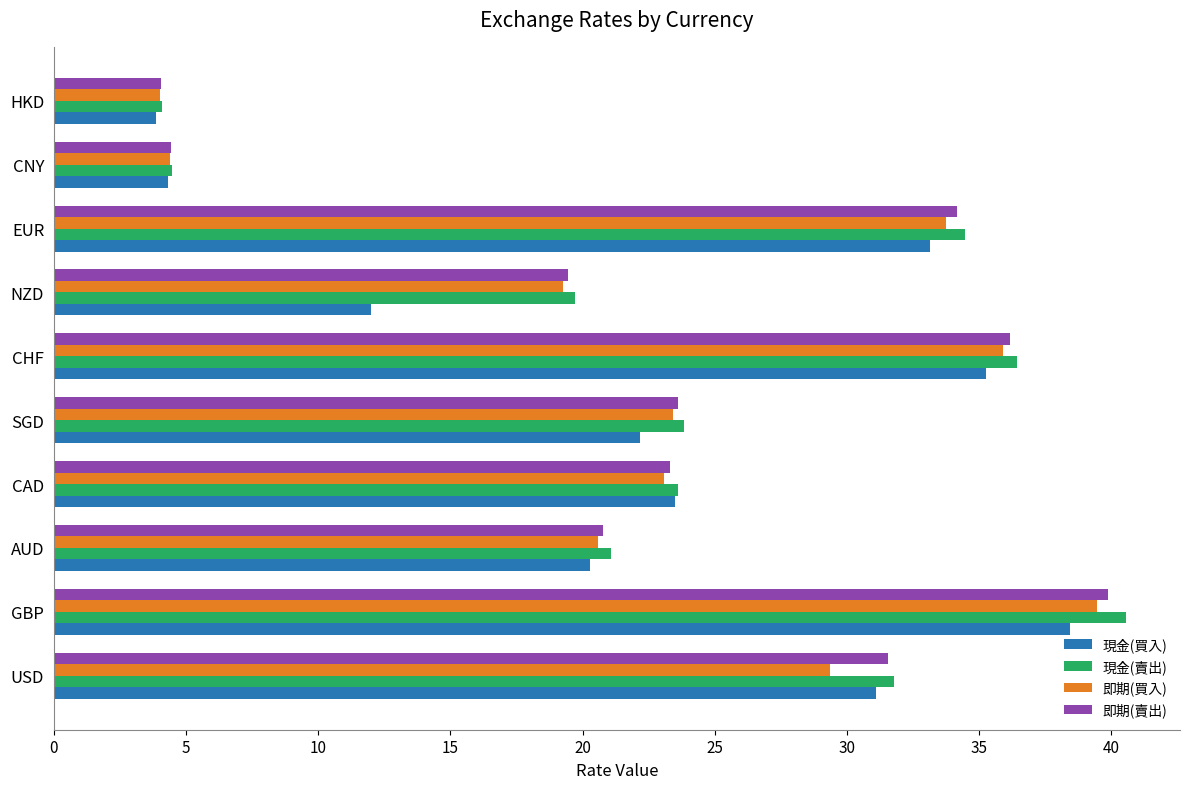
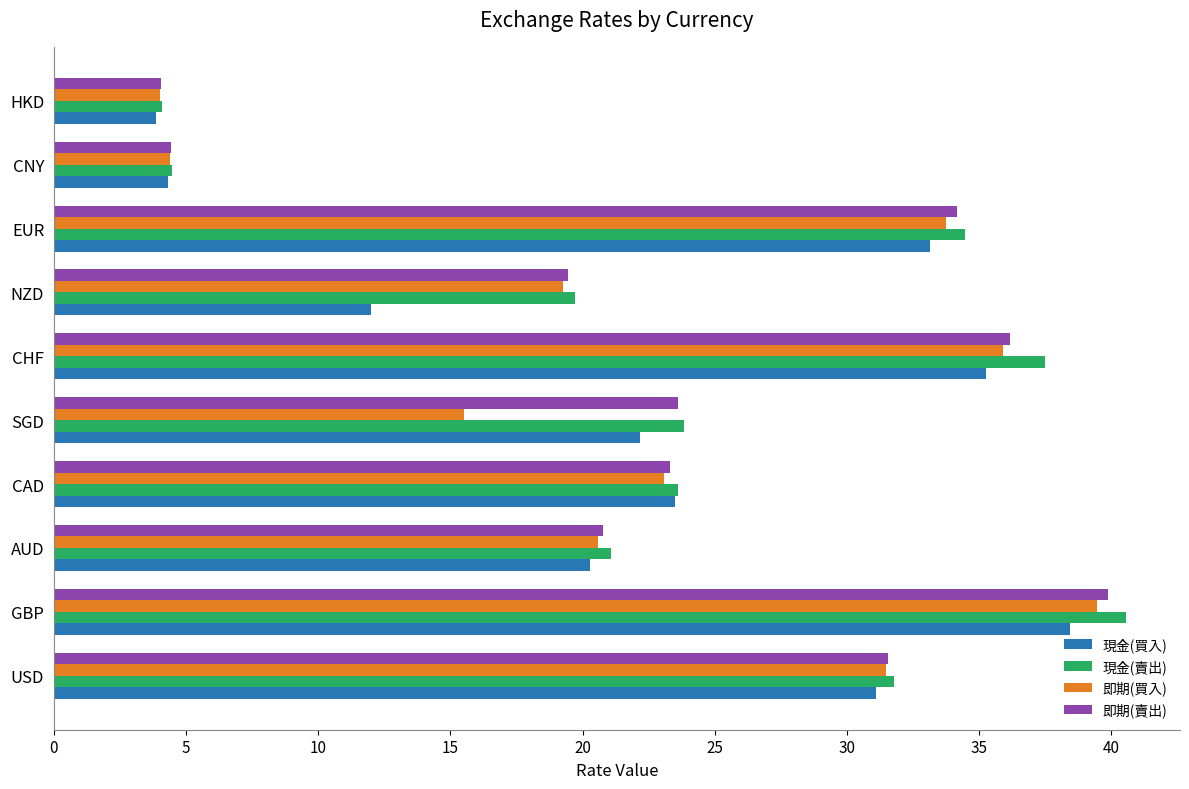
現金(賣出), CHF: 36.5 -> 37.5
即期(買入), SGD: 23.4 -> 15.5
即期(買入), USD: 29.4 -> 31.5
